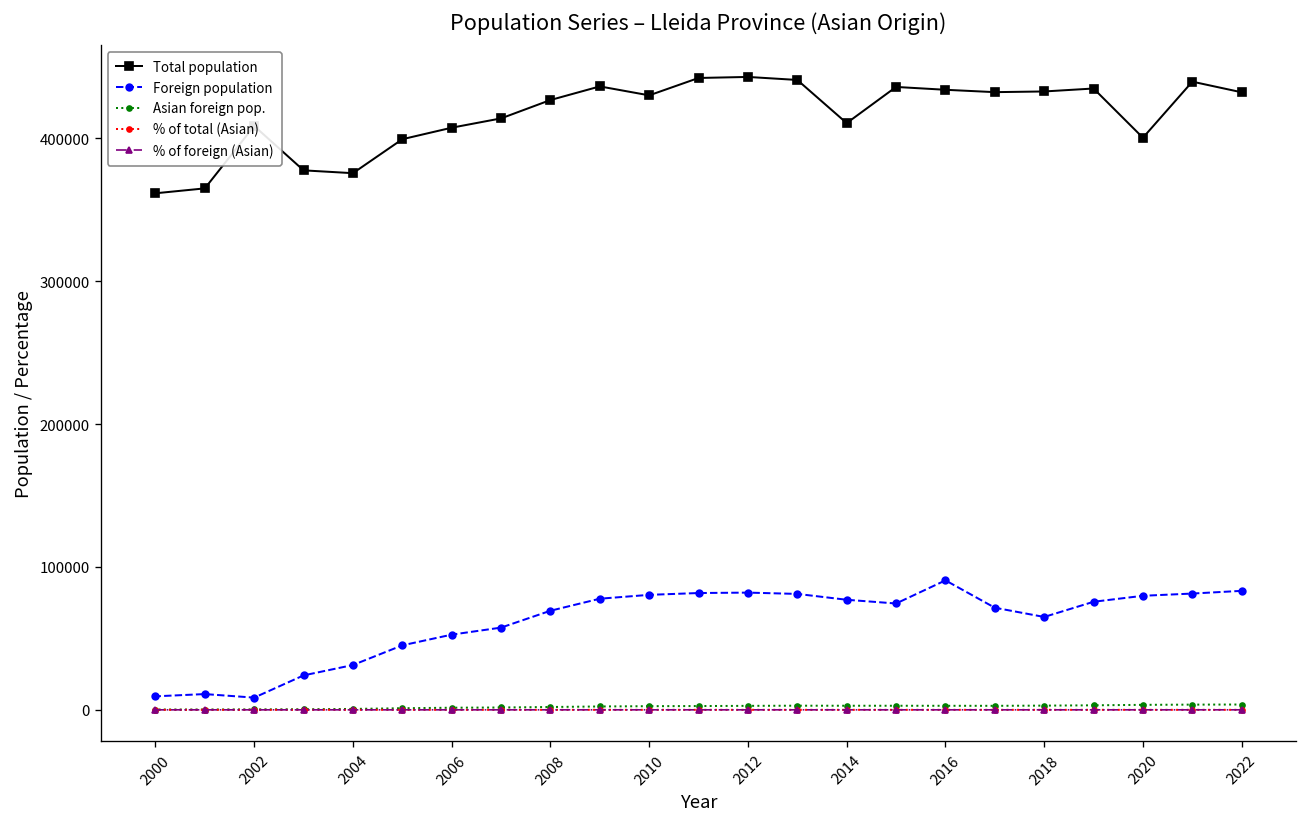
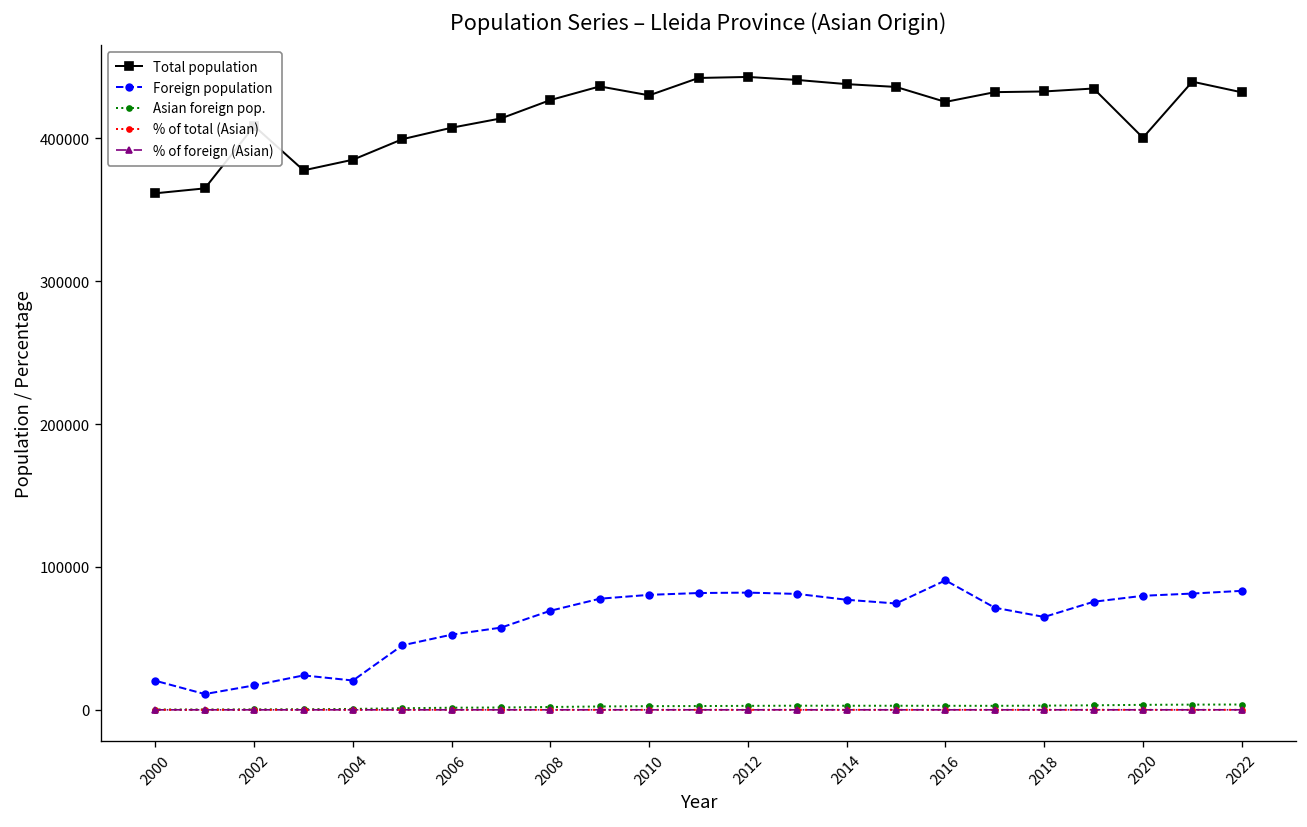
Foreign population, 2000: 9000 -> 20000
Foreign population, 2002: 9000 -> 17000
Total population, 2004: 376000 -> 385000
Foreign population, 2004: 31000 -> 21000
Total population, 2014: 411000 -> 438000
Total population, 2016: 434000 -> 426000
